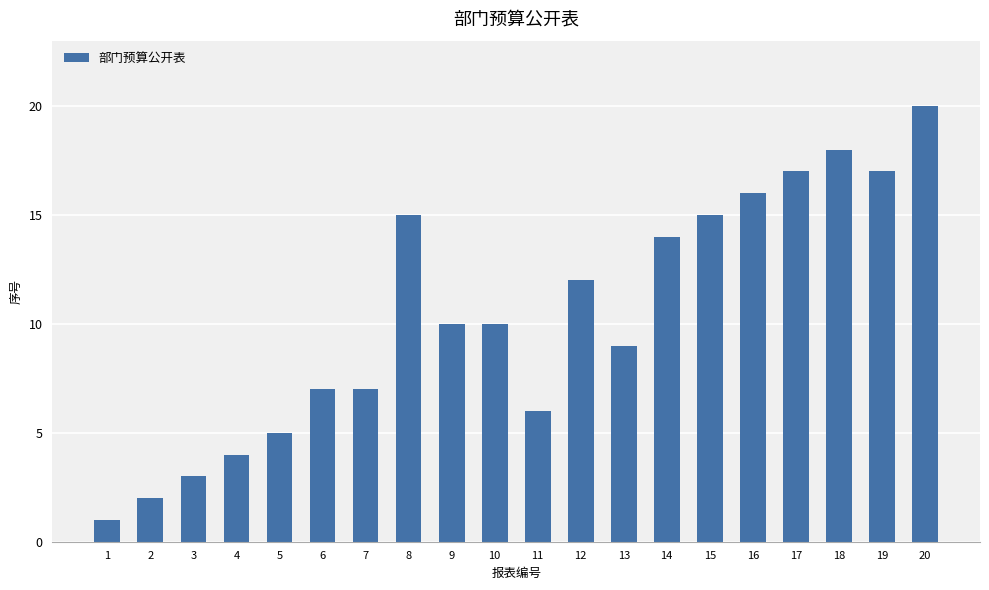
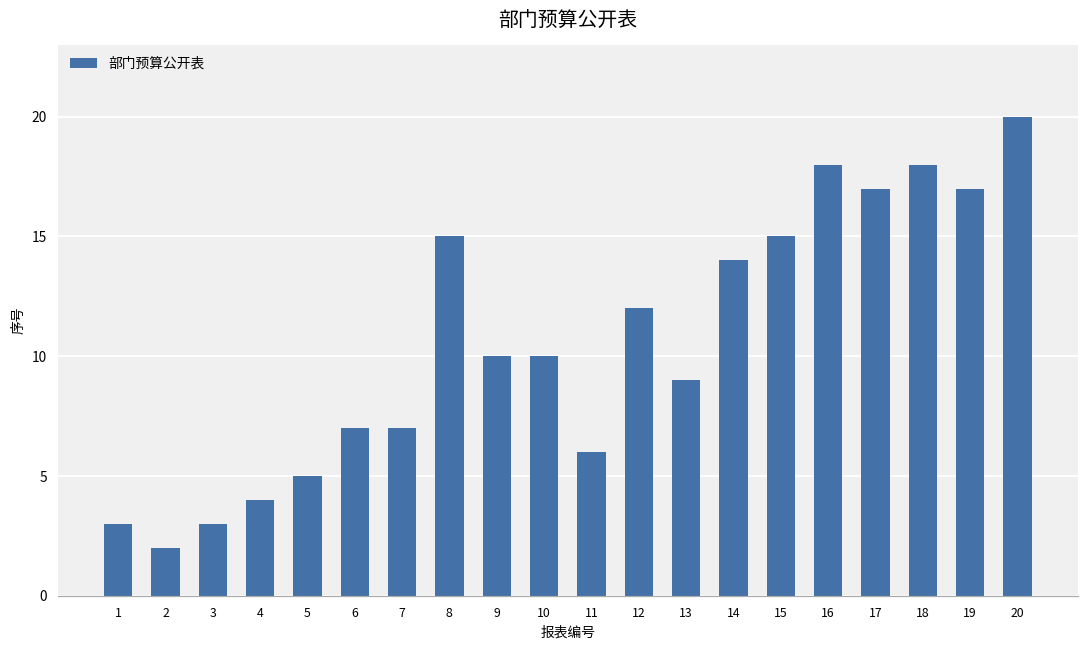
1: 1 -> 3
16: 16 -> 18
